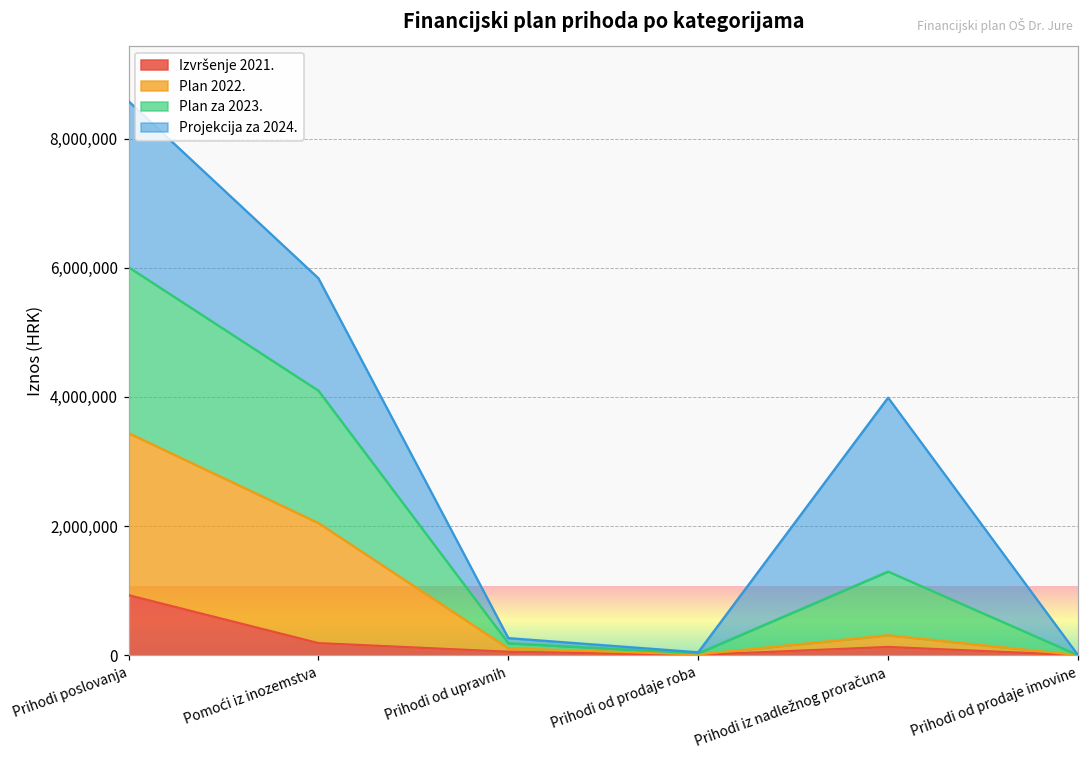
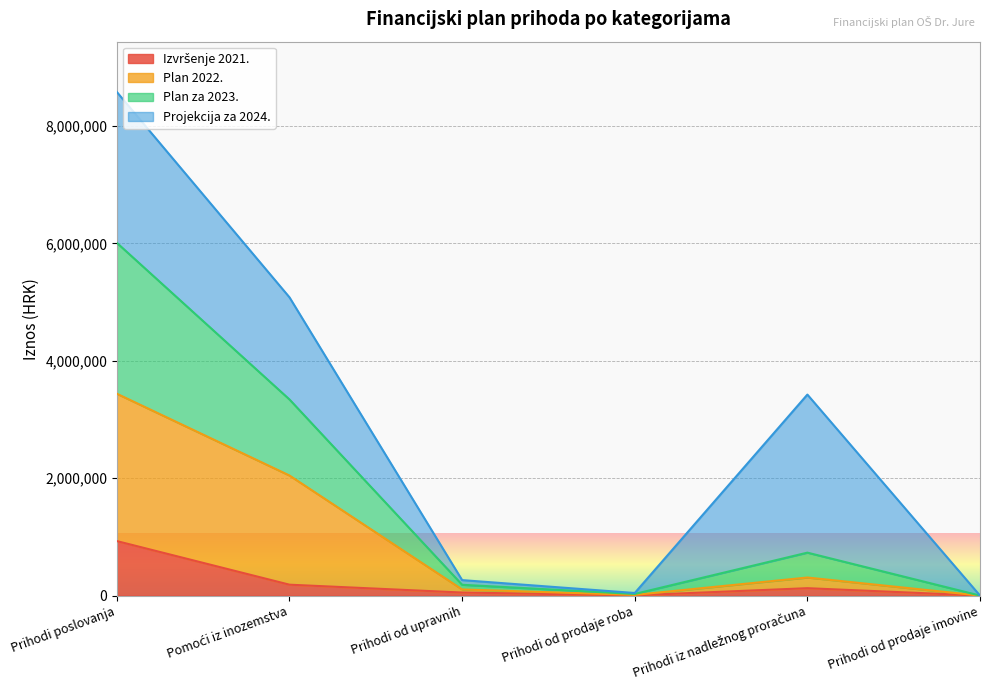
Plan za 2023., Pomoći iz inozemstva: 2,100,000 -> 1,300,000
Plan za 2023., Prihodi iz nadležnog proračuna: 1,000,000 -> 400,000
